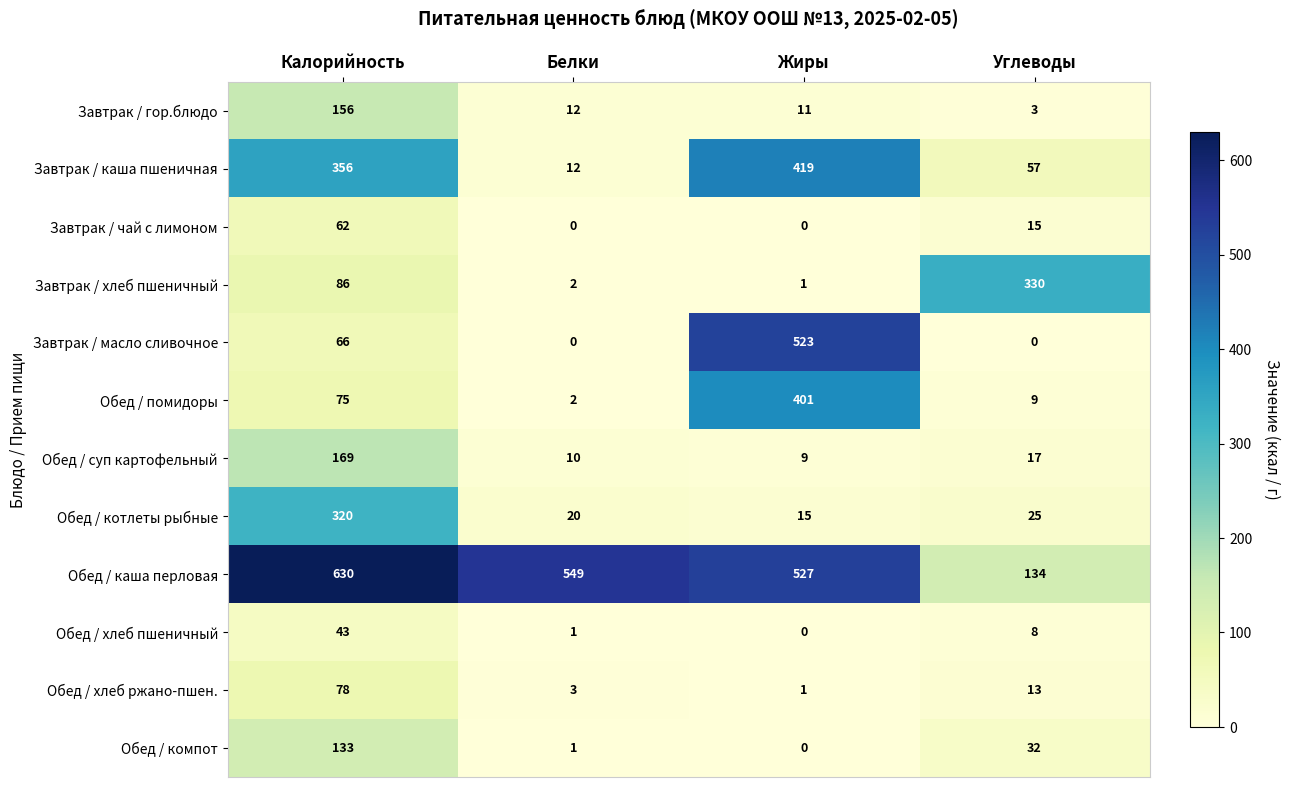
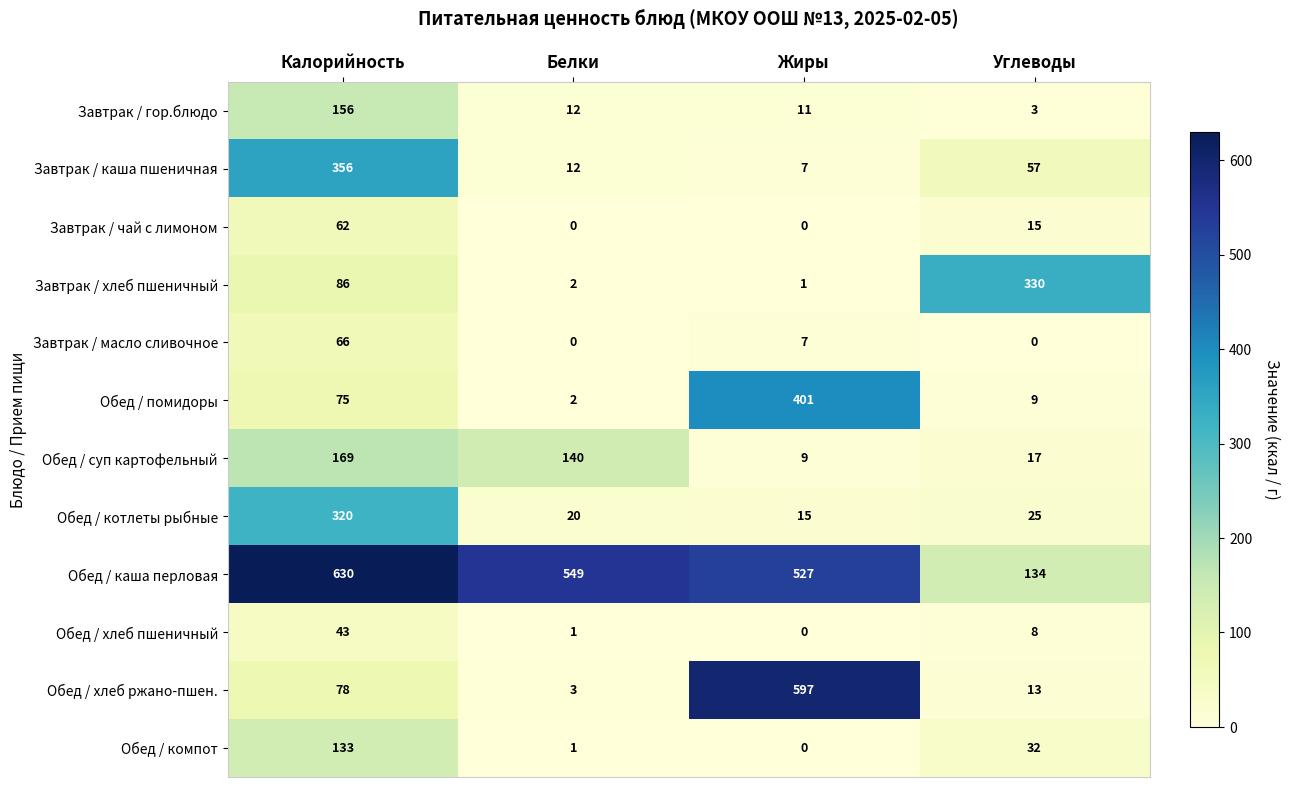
Завтрак / каша пшеничная, Жиры: 419 -> 7
Завтрак / масло сливочное, Жиры: 523 -> 7
Обед / суп картофельный, Белки: 10 -> 140
Обед / хлеб ржано-пшен., Жиры: 1 -> 597
